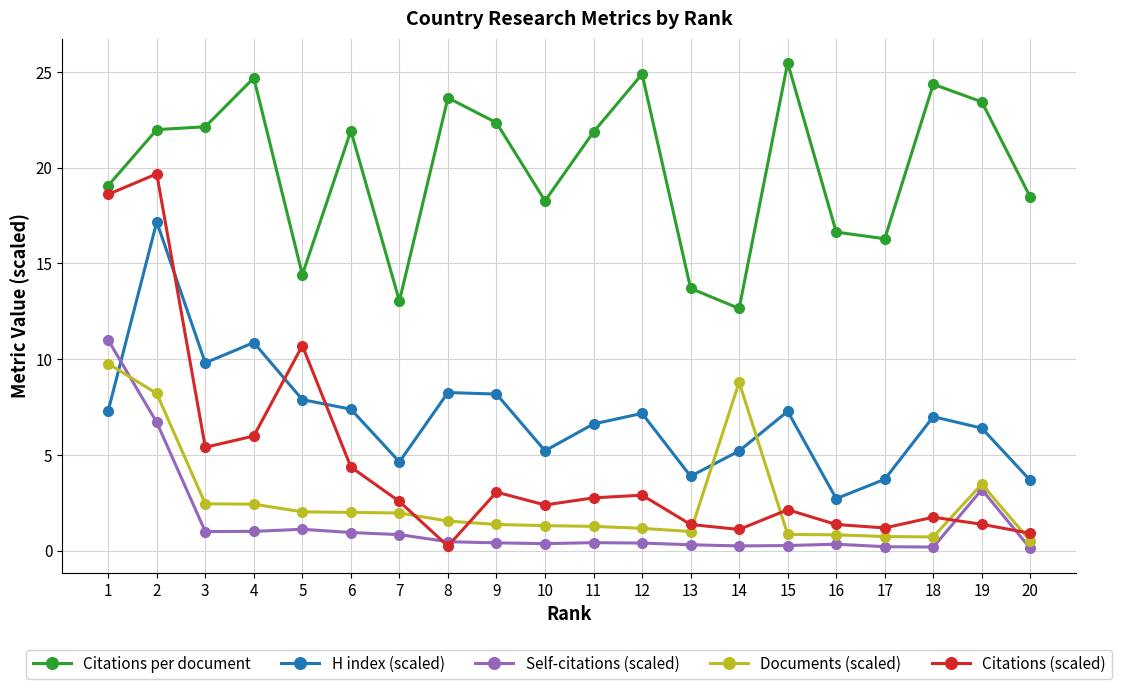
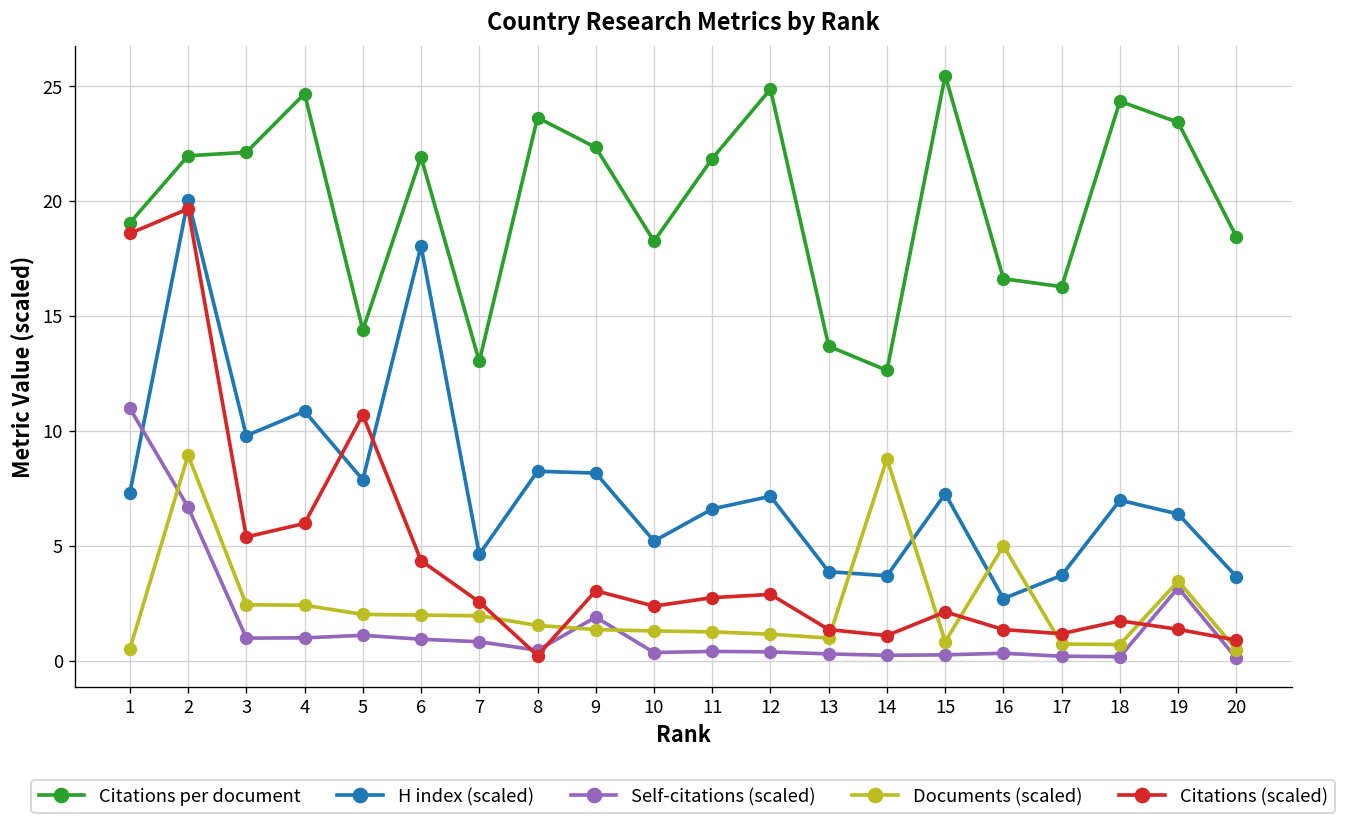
Documents (scaled), 1: 9.8 -> 0.5
H index (scaled), 2: 17.2 -> 20.1
Documents (scaled), 2: 8.2 -> 9.0
H index (scaled), 6: 7.4 -> 18.1
Self-citations (scaled), 9: 0.4 -> 1.9
H index (scaled), 14: 5.2 -> 3.7
Documents (scaled), 16: 0.8 -> 5.0
